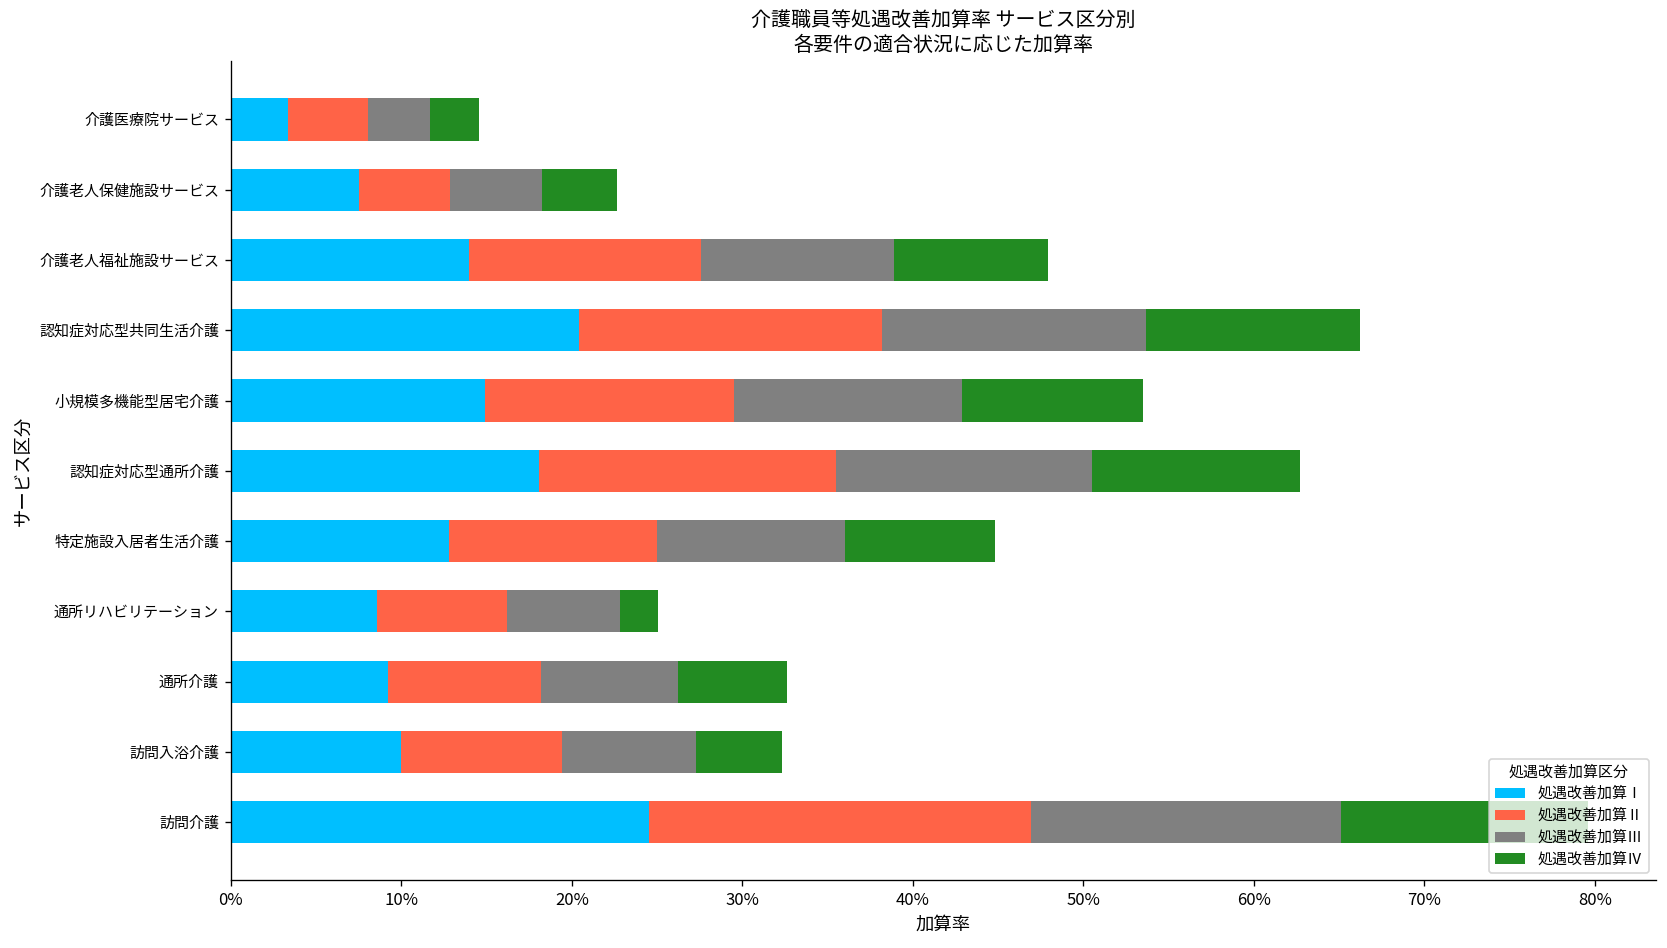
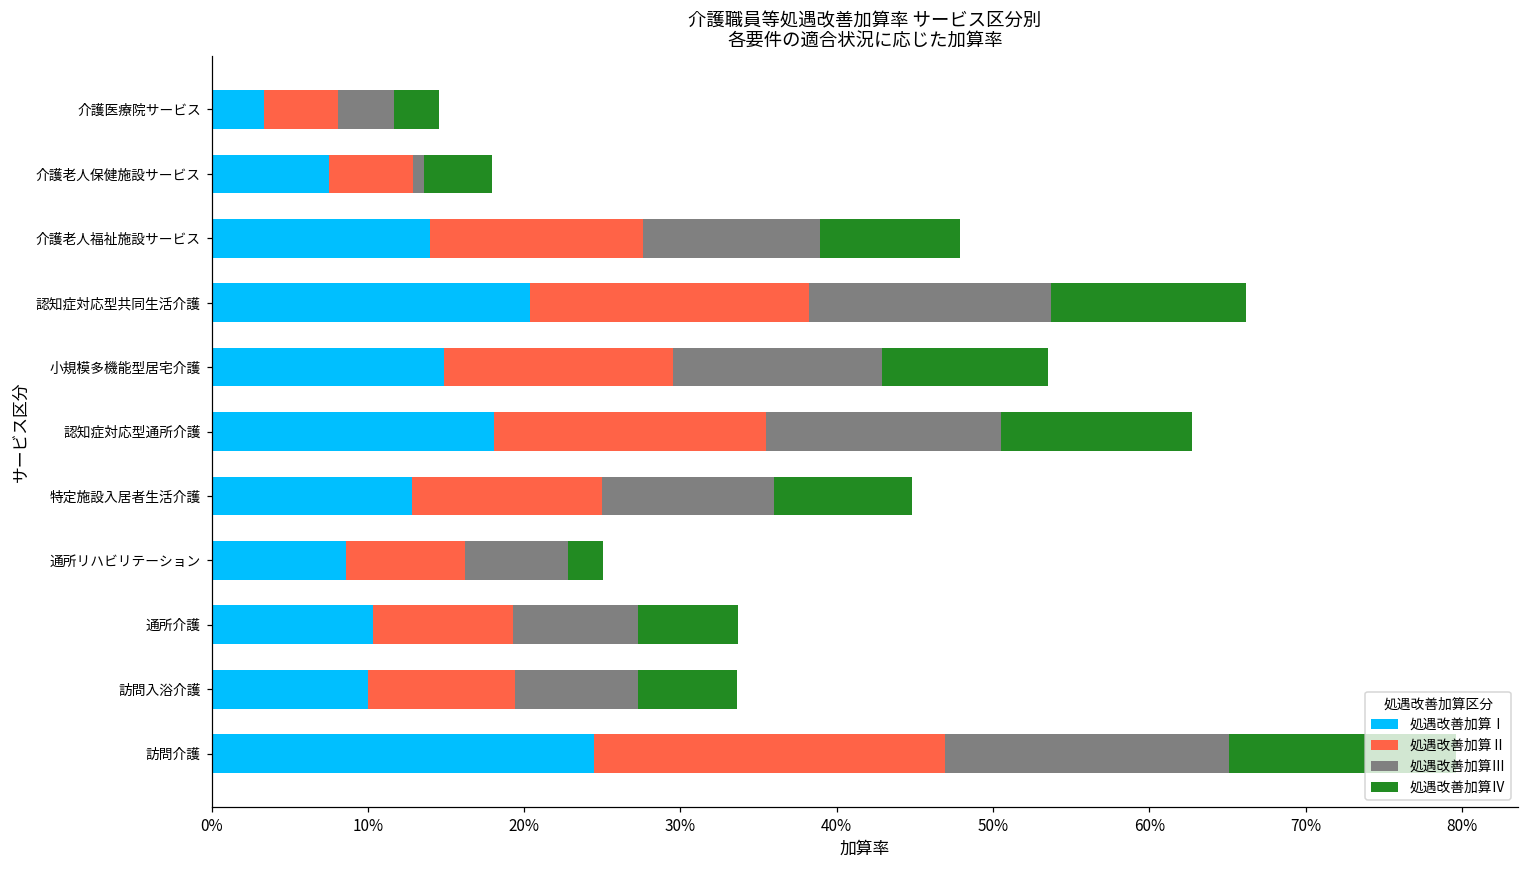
処遇改善加算Ⅲ, 介護老人保健施設サービス: 5.4% -> 0.7%
処遇改善加算Ⅰ, 通所介護: 9.2% -> 10.3%
処遇改善加算Ⅳ, 訪問入浴介護: 5.0% -> 6.3%
